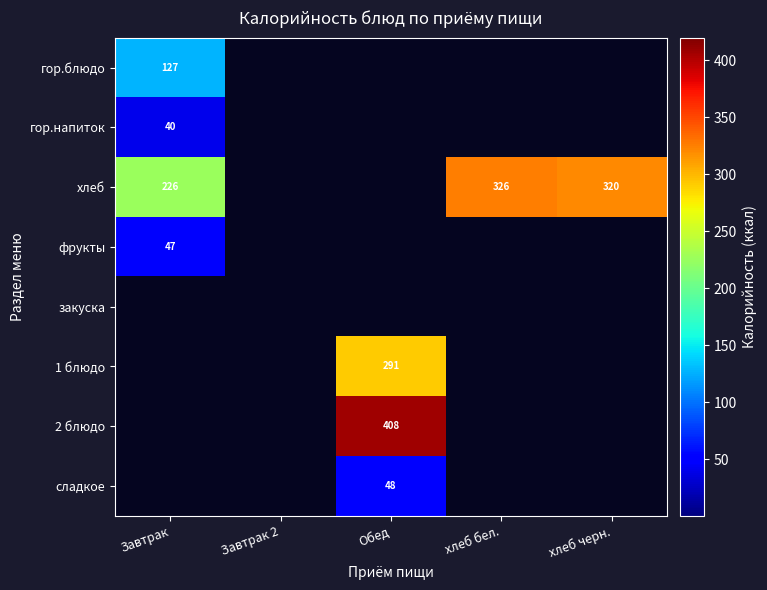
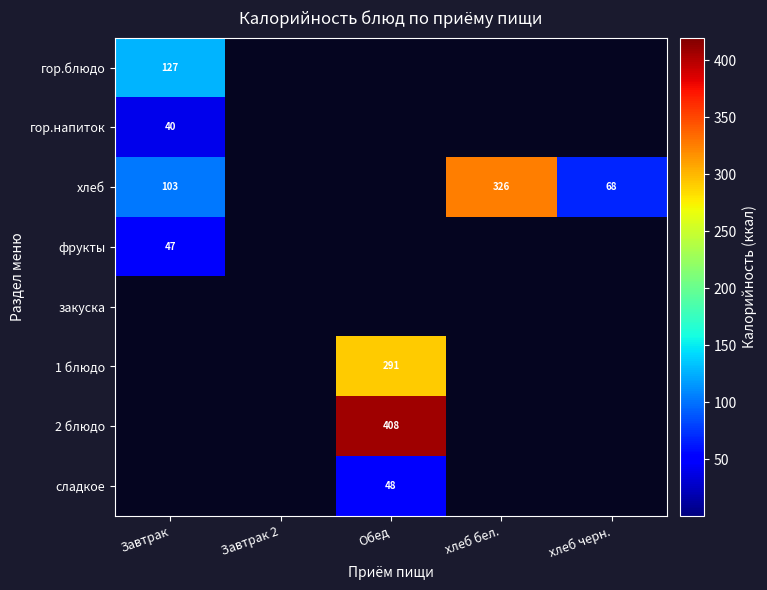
хлеб, Завтрак: 226 -> 103
хлеб, хлеб черн.: 320 -> 68
